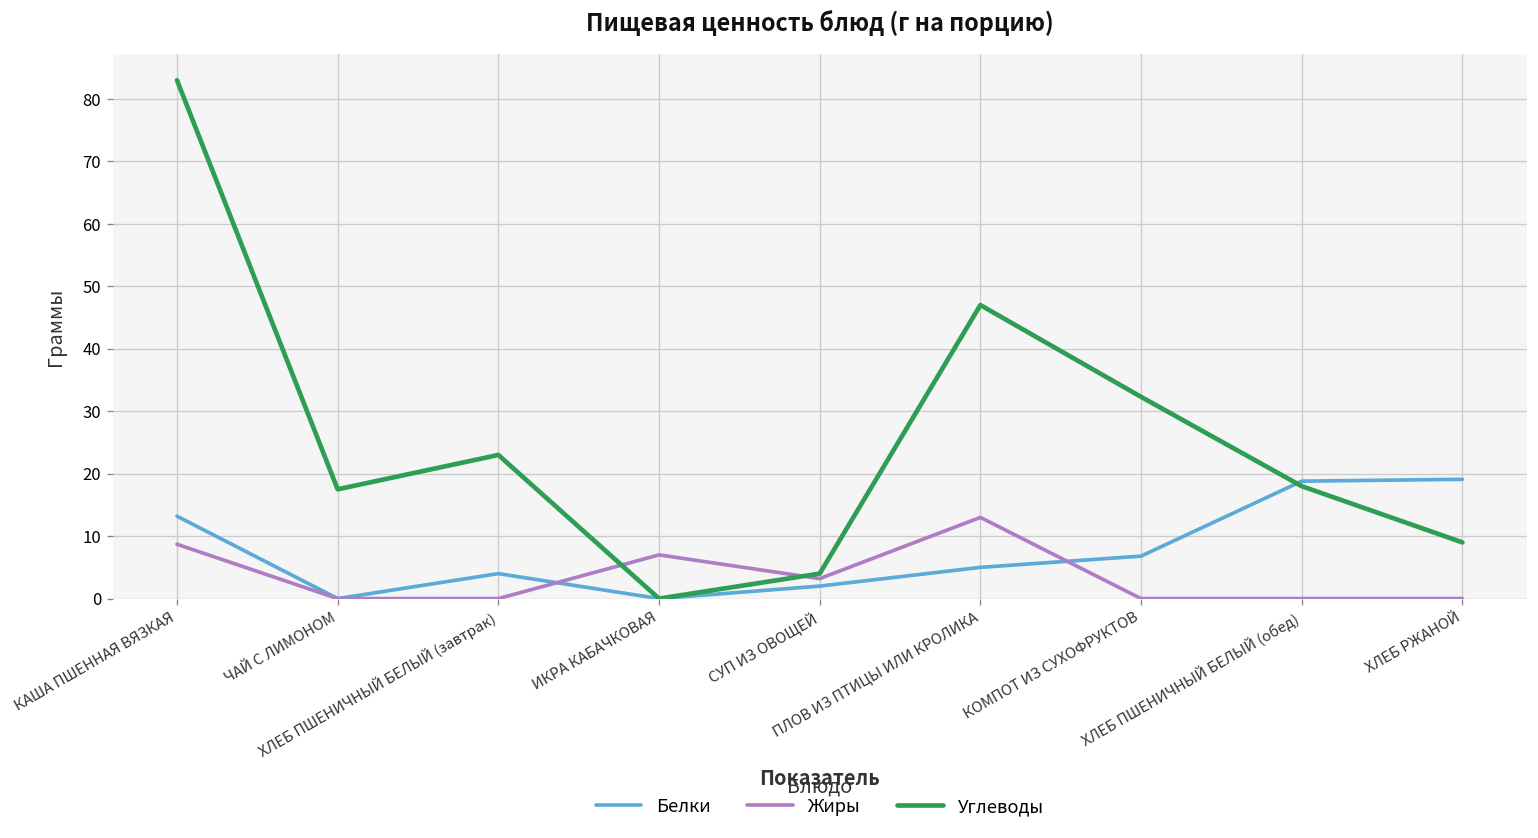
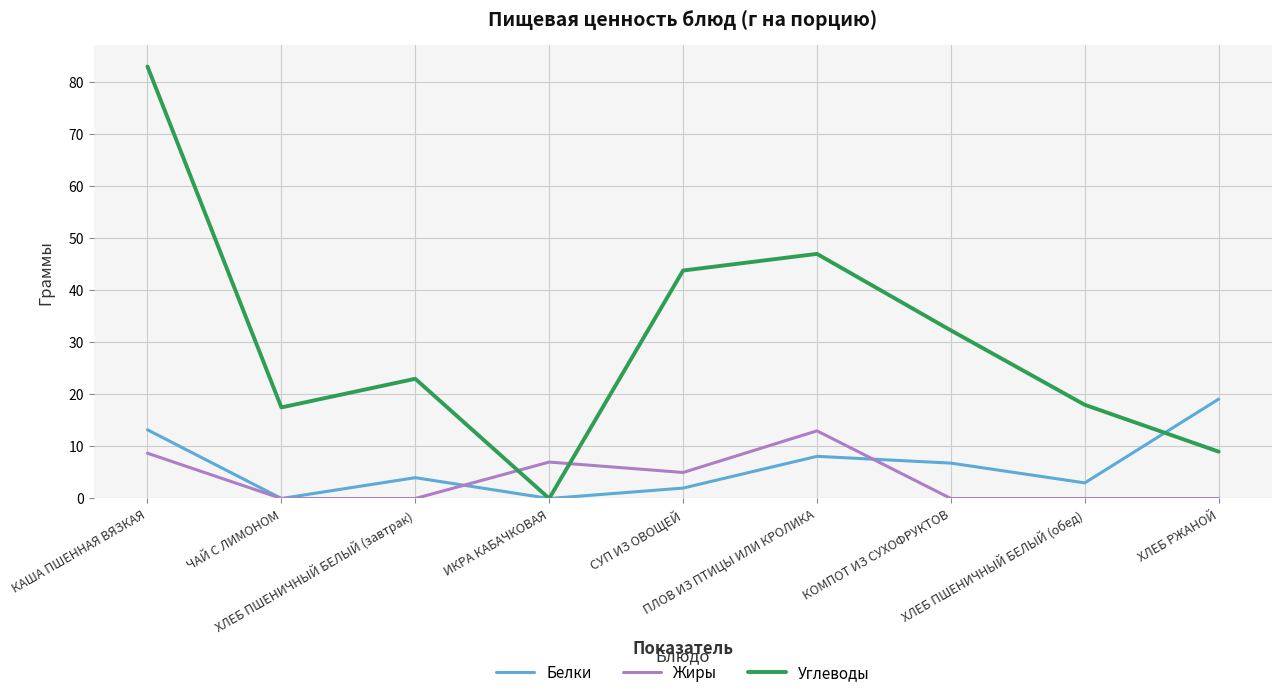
Жиры, СУП ИЗ ОВОЩЕЙ: 3 -> 5
Углеводы, СУП ИЗ ОВОЩЕЙ: 4 -> 44
Белки, ПЛОВ ИЗ ПТИЦЫ ИЛИ КРОЛИКА: 5 -> 8
Белки, ХЛЕБ ПШЕНИЧНЫЙ БЕЛЫЙ (обед): 19 -> 3
